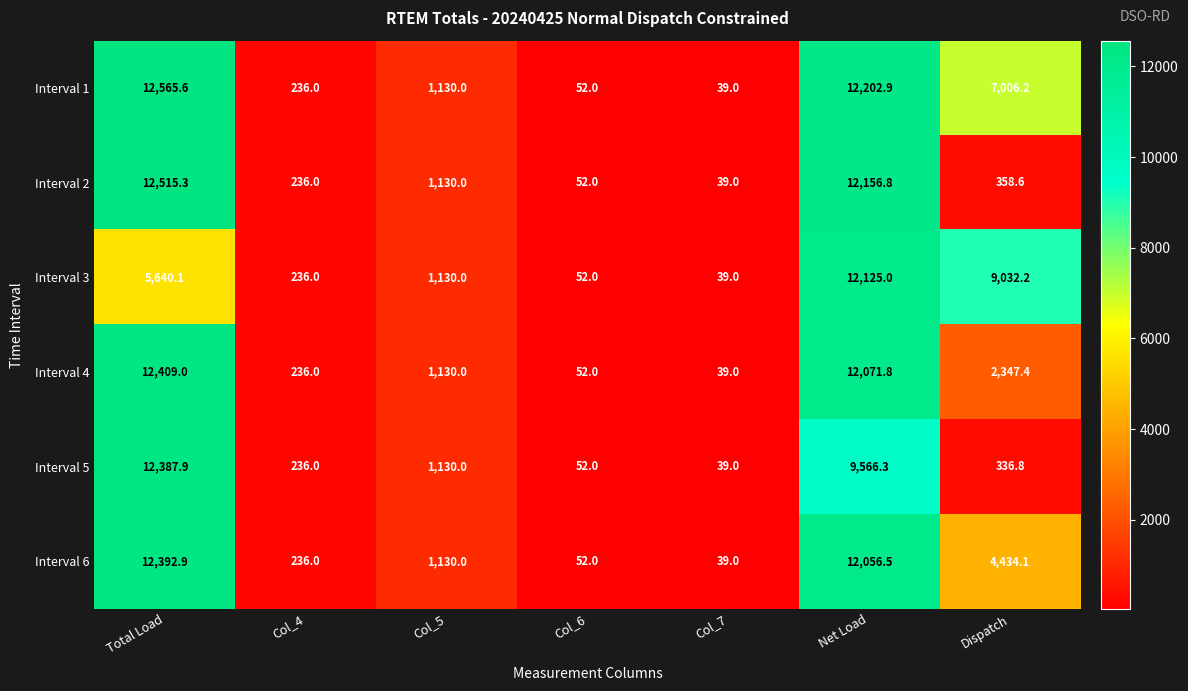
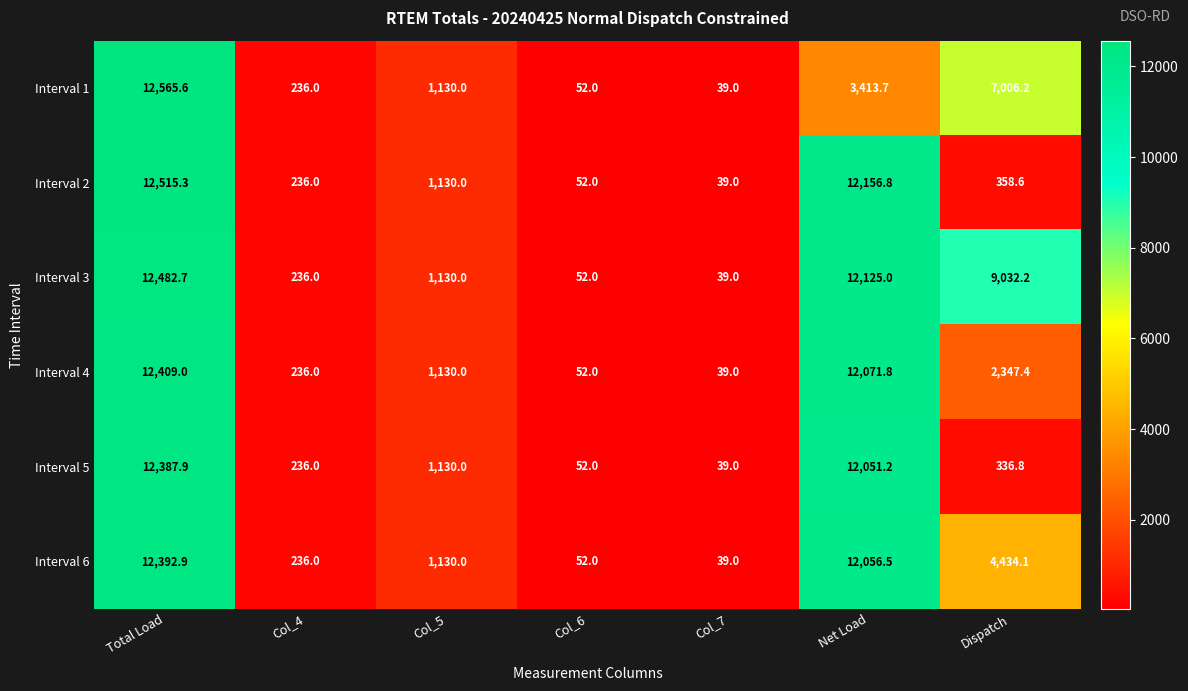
Interval 1, Net Load: 12,202.9 -> 3,413.7
Interval 3, Total Load: 5,640.1 -> 12,482.7
Interval 5, Net Load: 9,566.3 -> 12,051.2
